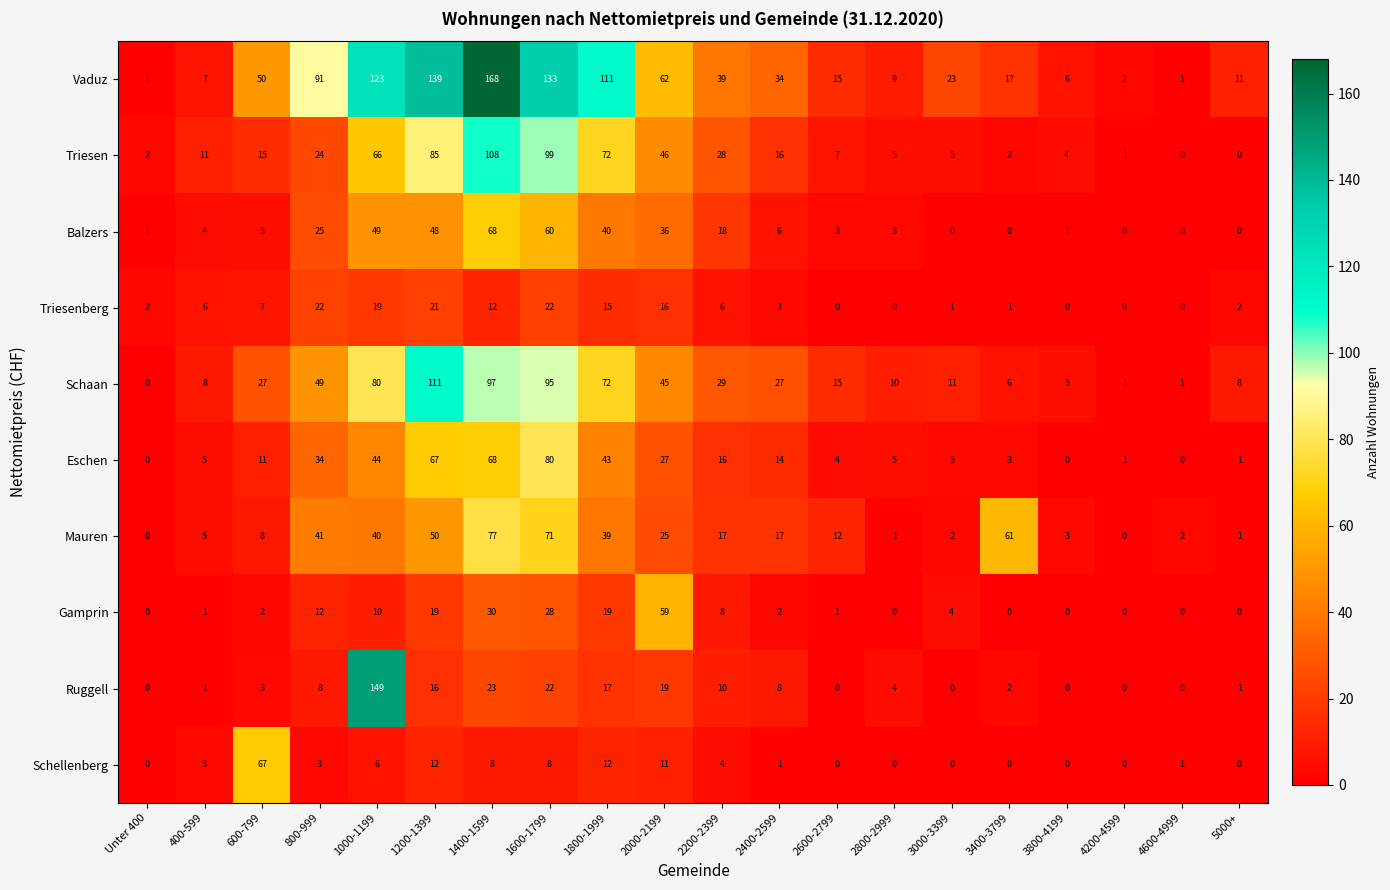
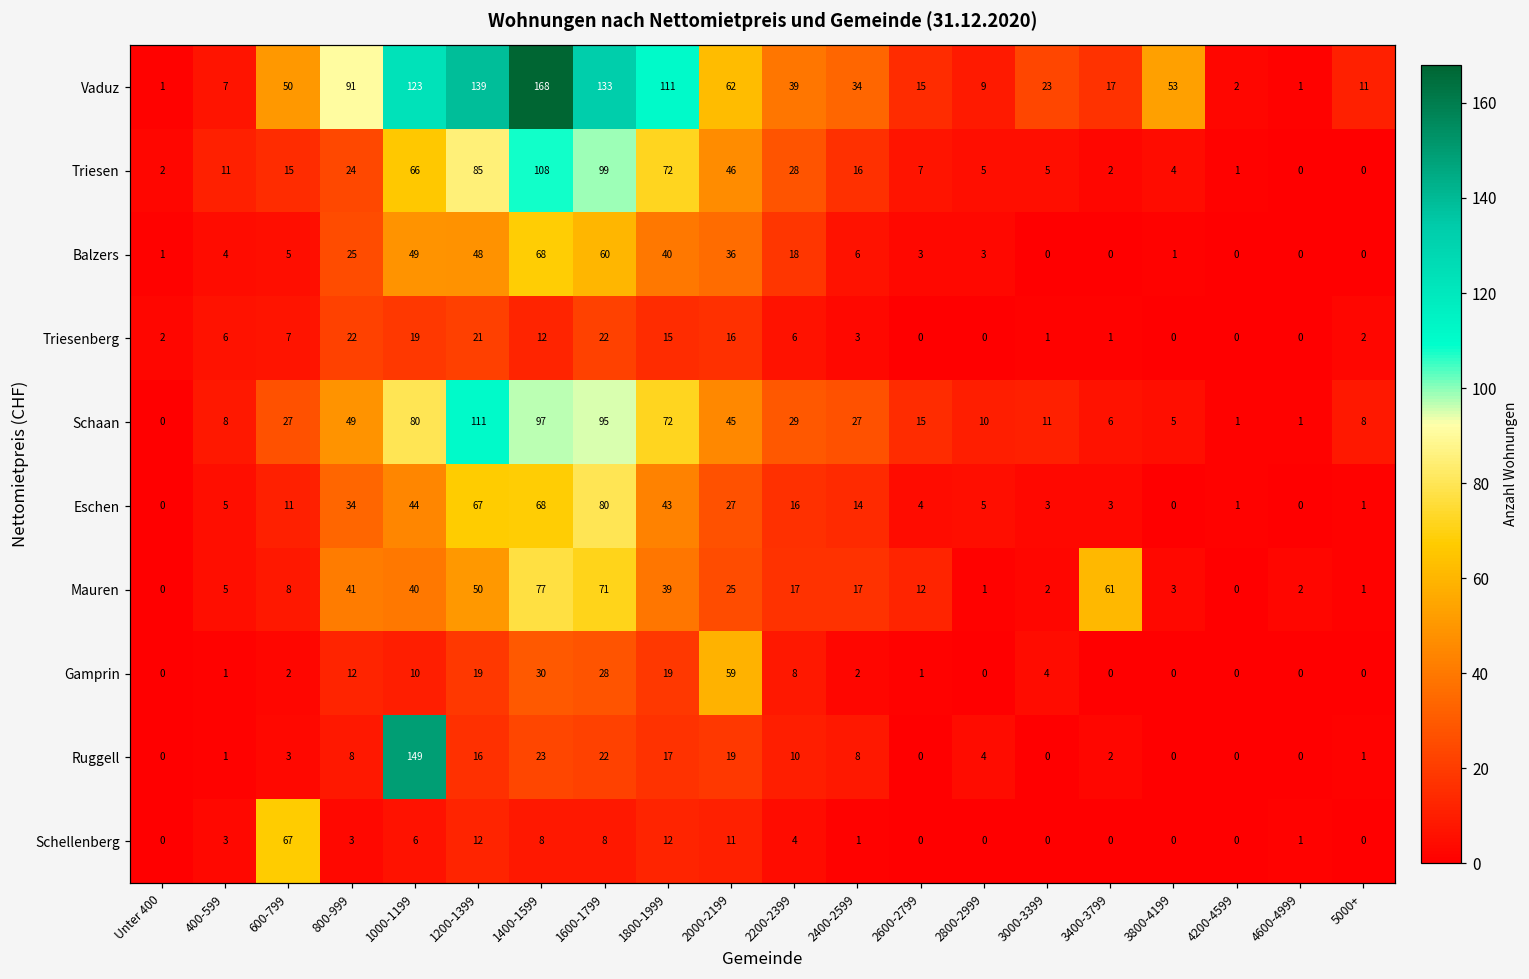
Vaduz, 3800-4199: 6 -> 53
